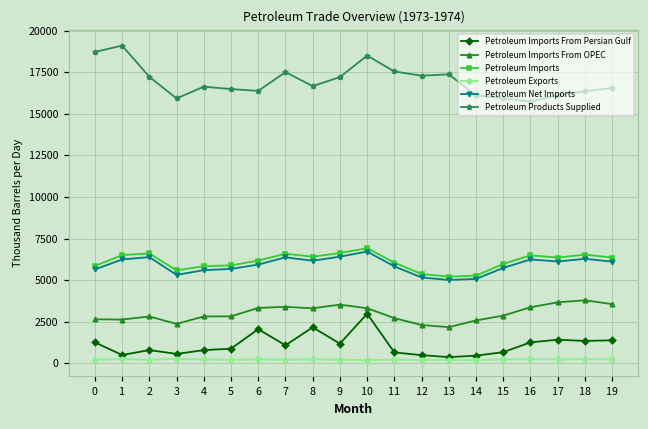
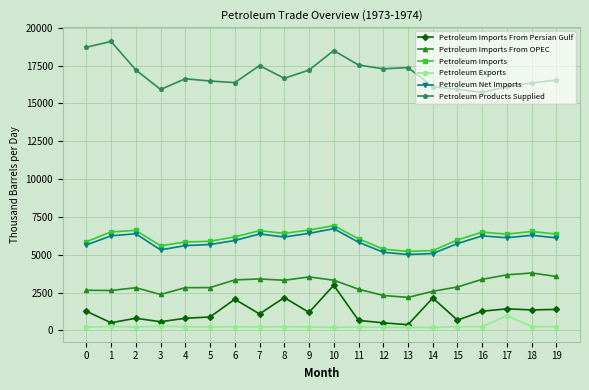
Petroleum Imports From Persian Gulf, 14: 500 -> 2100
Petroleum Exports, 17: 200 -> 1000
